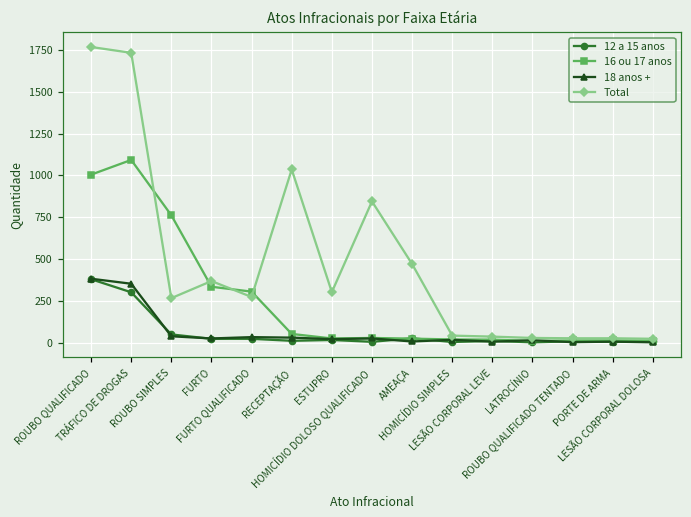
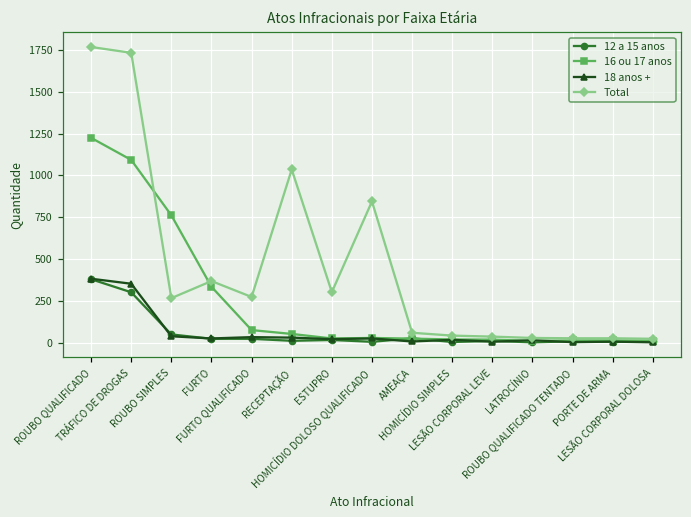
16 ou 17 anos, ROUBO QUALIFICADO: 1010 -> 1230
16 ou 17 anos, FURTO QUALIFICADO: 310 -> 80
Total, AMEAÇA: 470 -> 60
